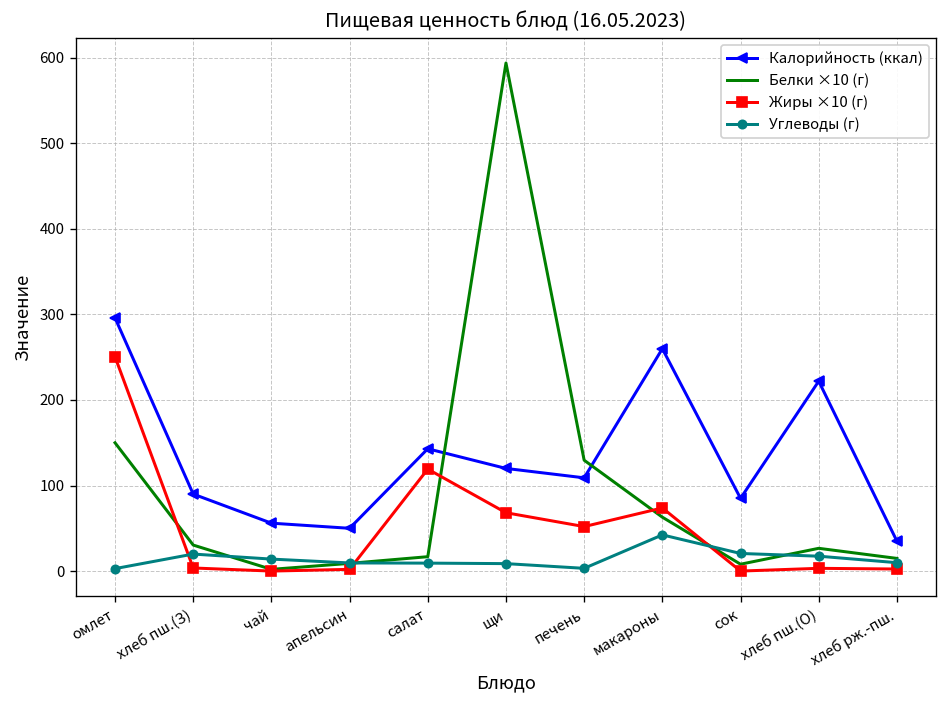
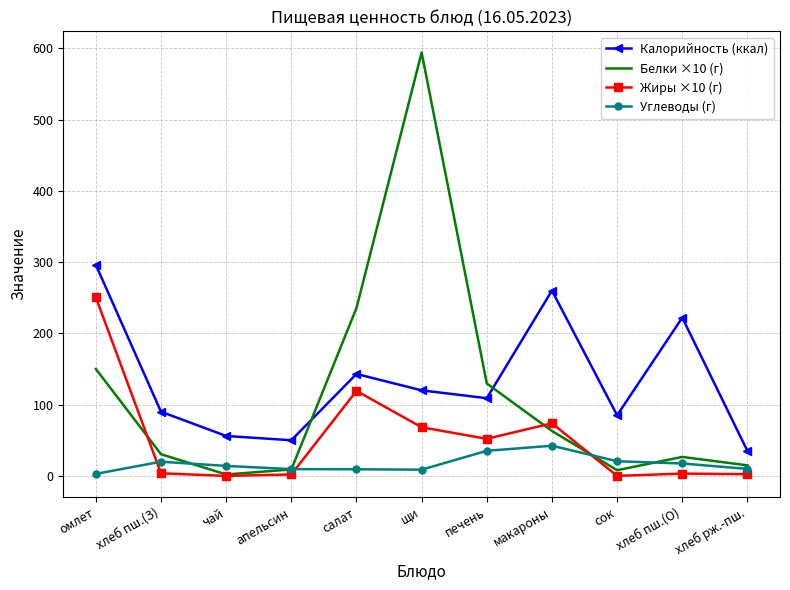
Белки ×10 (г), салат: 20 -> 240
Углеводы (г), печень: 0 -> 40
